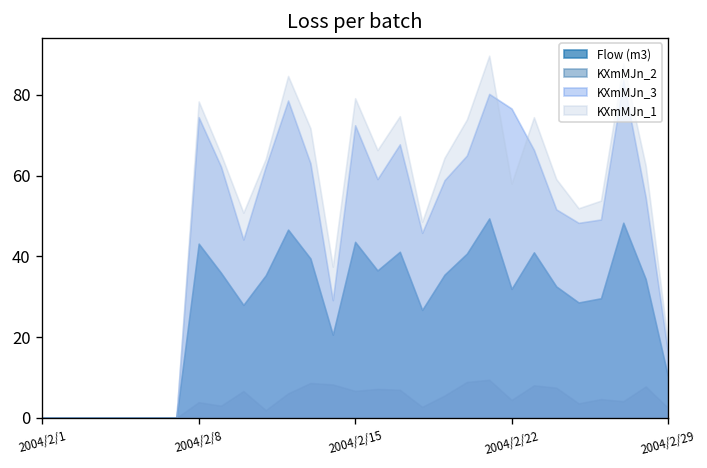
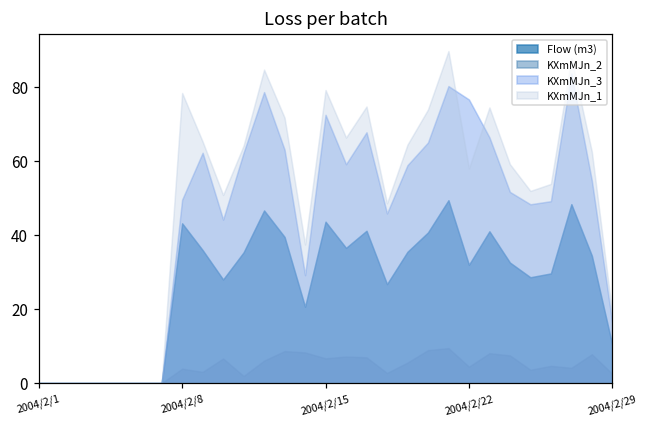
KXmMJn_3, 2004/2/8: 74 -> 50
